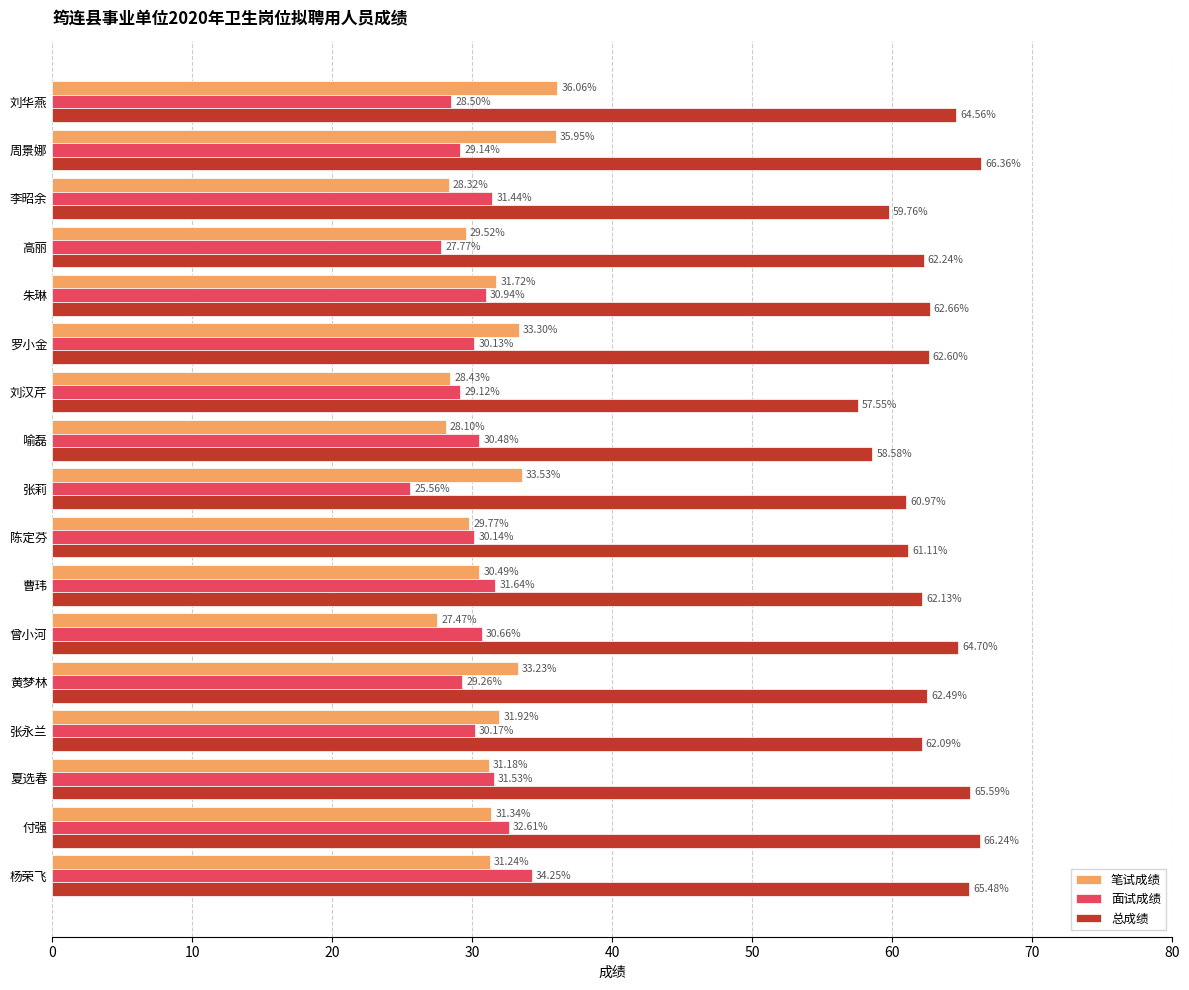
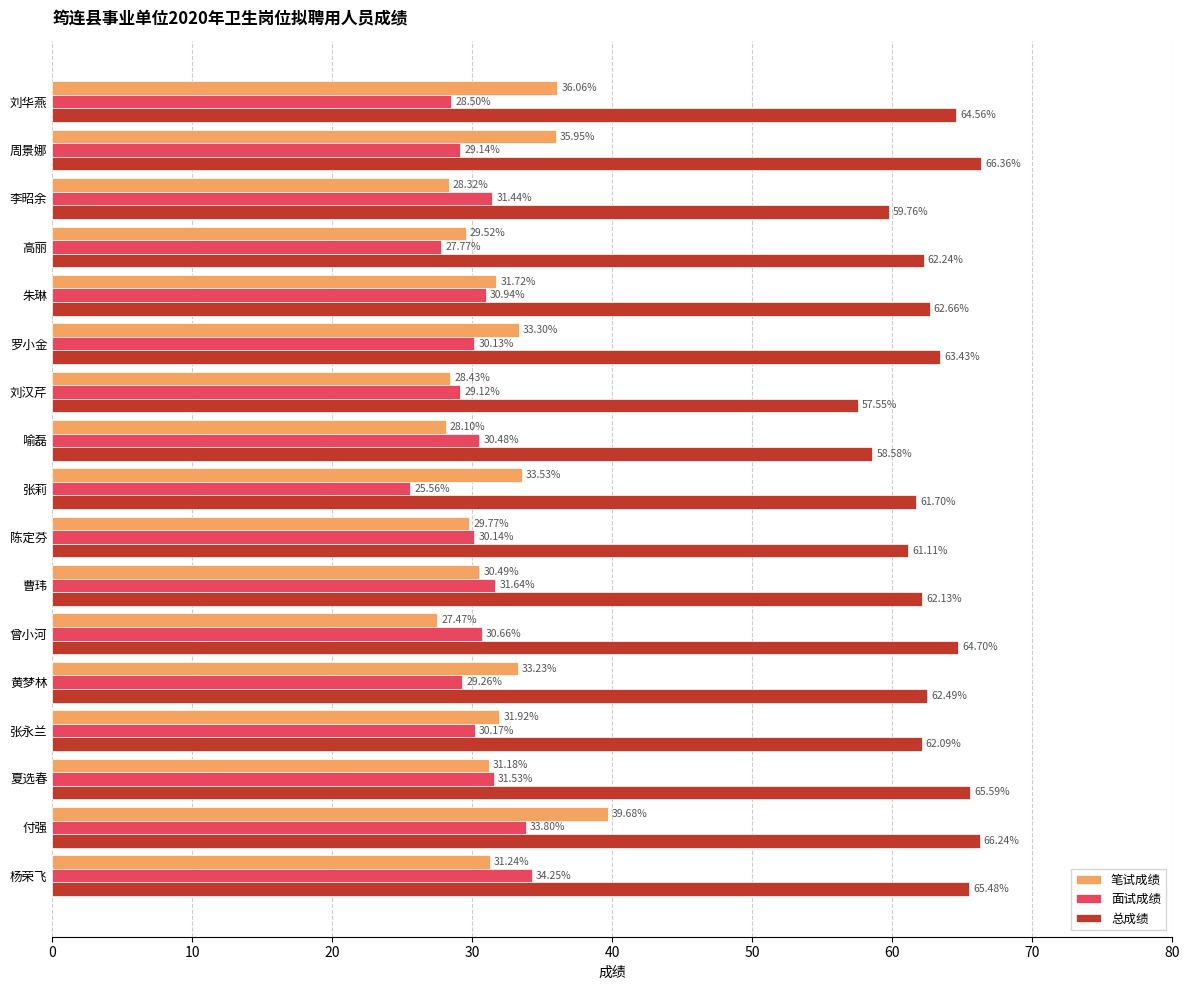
总成绩, 罗小金: 62.60% -> 63.43%
总成绩, 张莉: 60.97% -> 61.70%
笔试成绩, 付强: 31.34% -> 39.68%
面试成绩, 付强: 32.61% -> 33.80%
